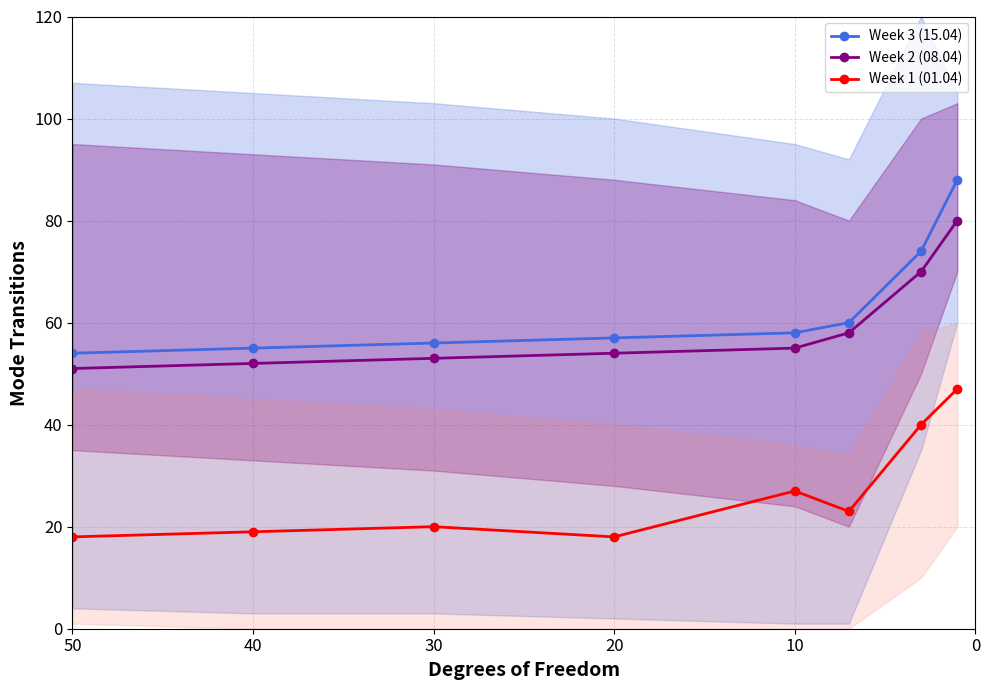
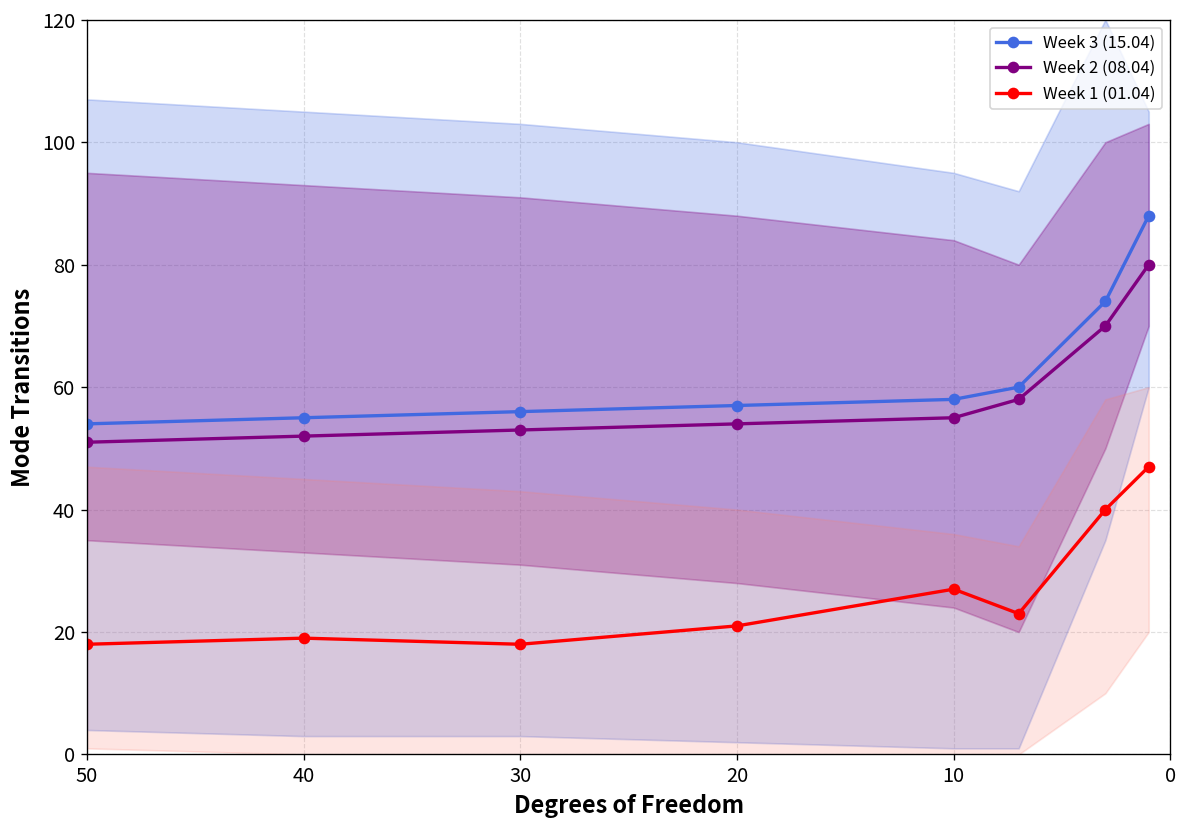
Week 1 (01.04), 30: 20 -> 18
Week 1 (01.04), 20: 18 -> 21
